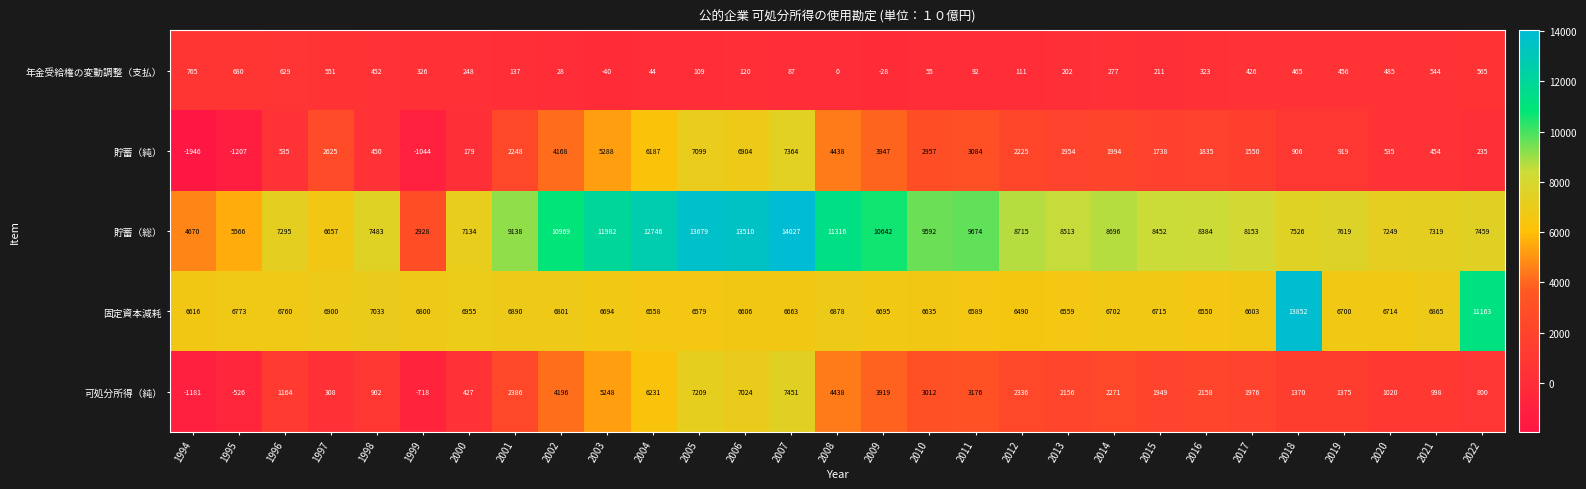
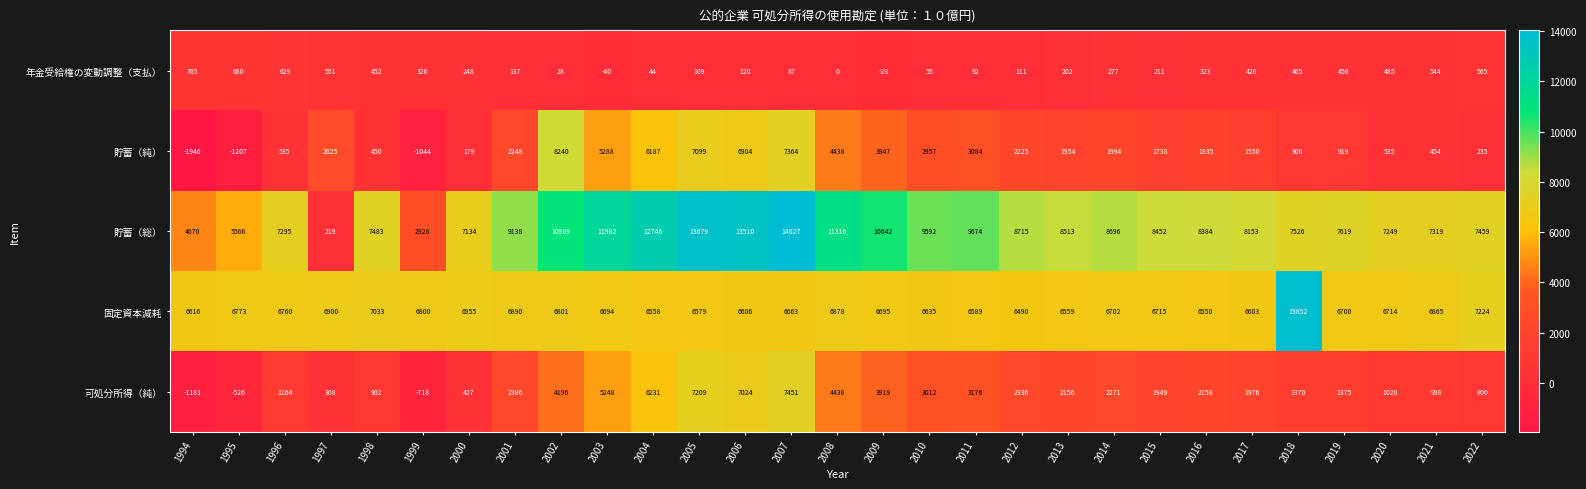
貯蓄（純）, 2002: 4168 -> 8240
貯蓄（総）, 1997: 6657 -> 219
固定資本減耗, 2022: 11163 -> 7224
